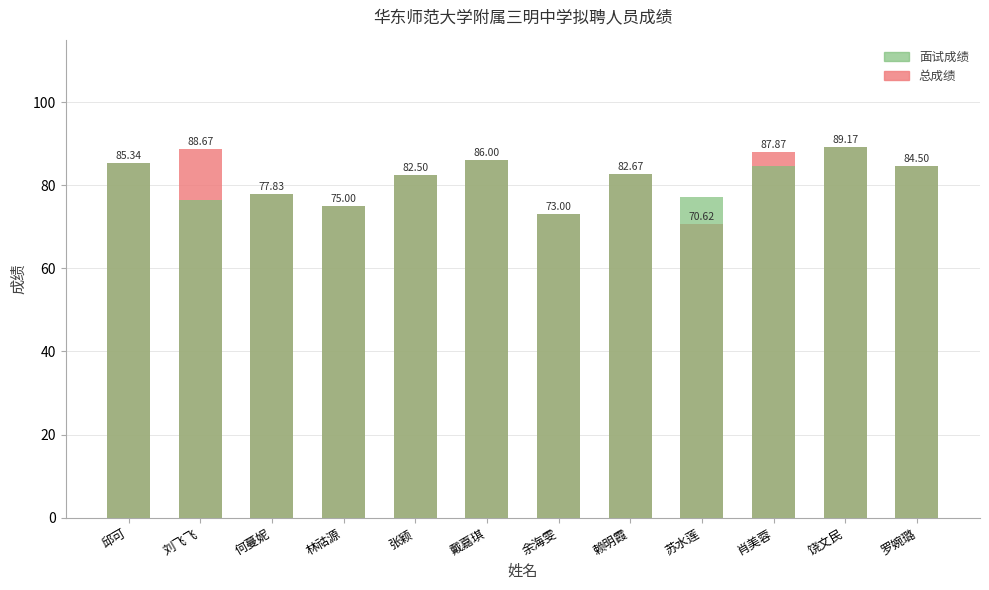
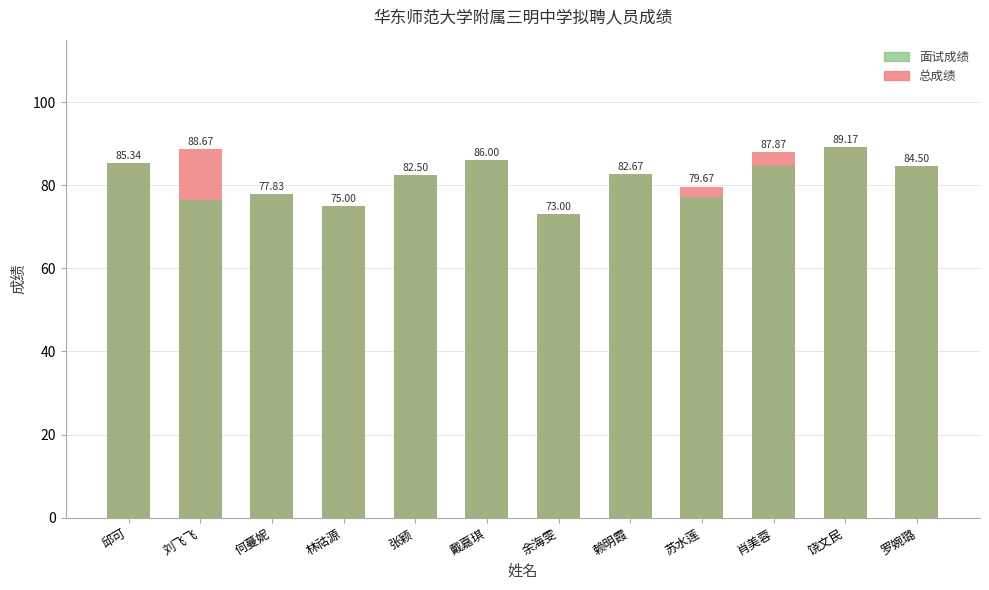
总成绩, 苏水莲: 70.62 -> 79.67
